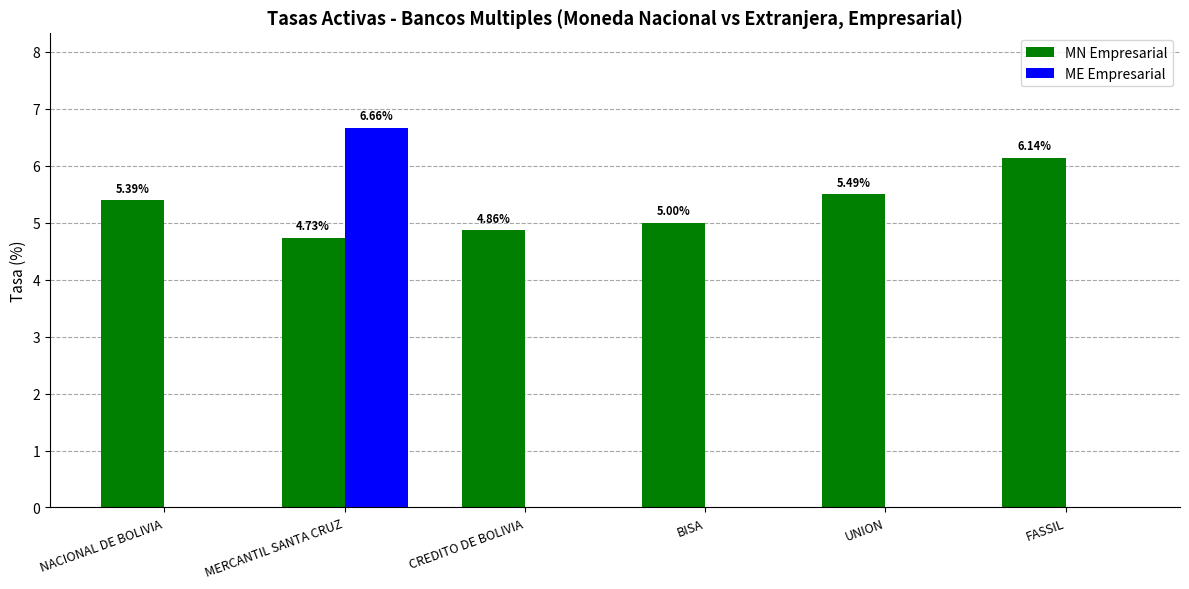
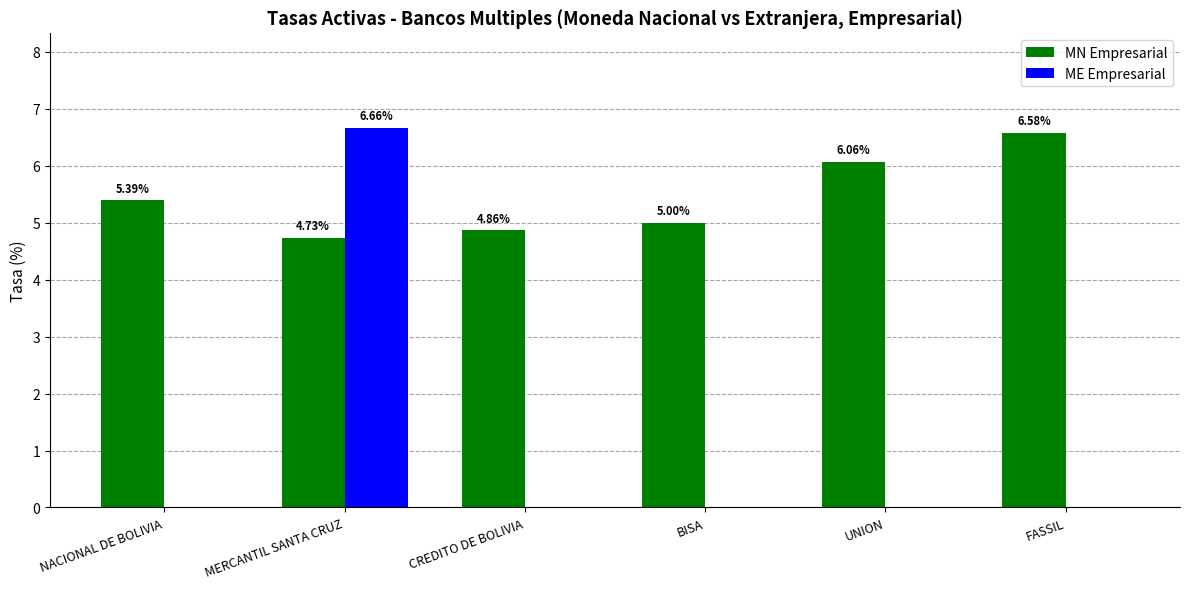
MN Empresarial, UNION: 5.49% -> 6.06%
MN Empresarial, FASSIL: 6.14% -> 6.58%
